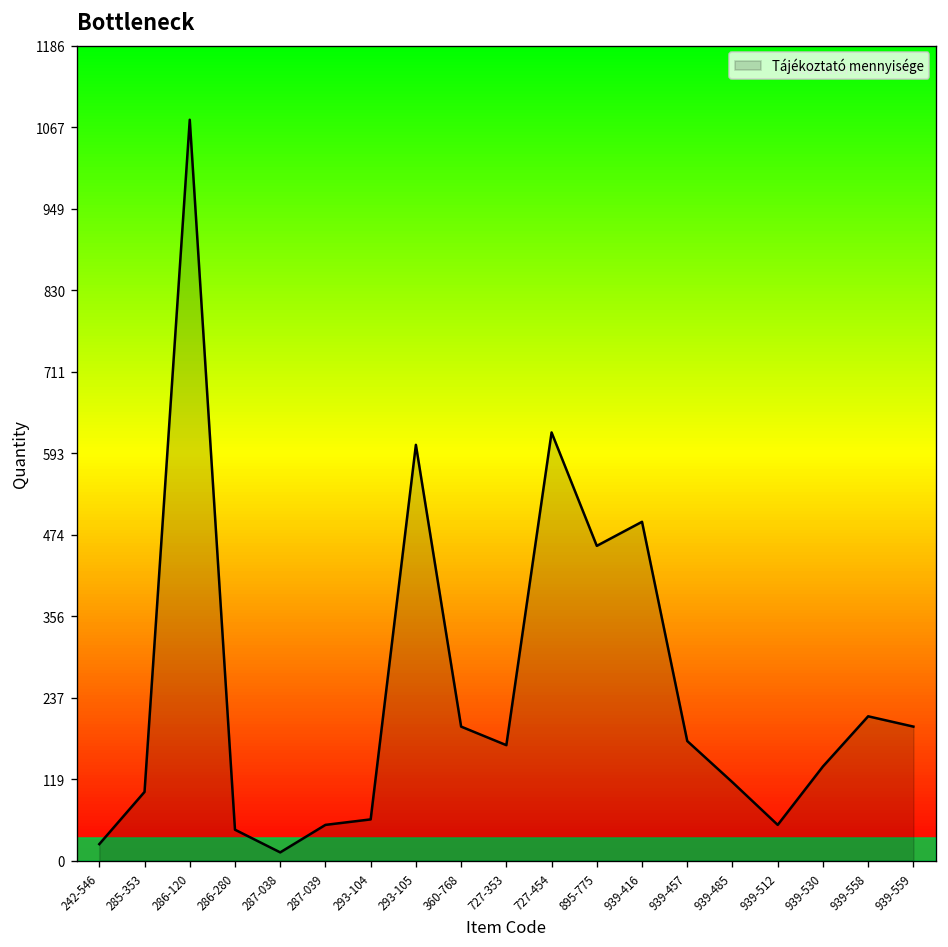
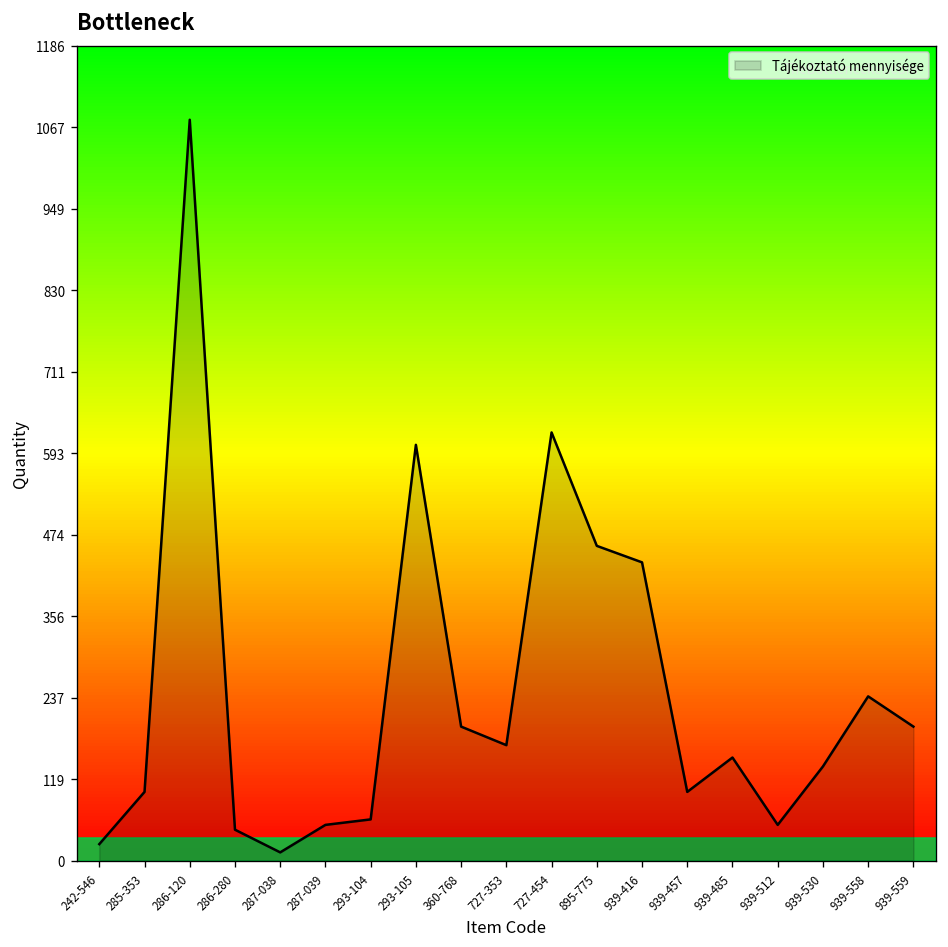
939-416: 490 -> 430
939-457: 170 -> 100
939-485: 110 -> 150
939-558: 210 -> 240
